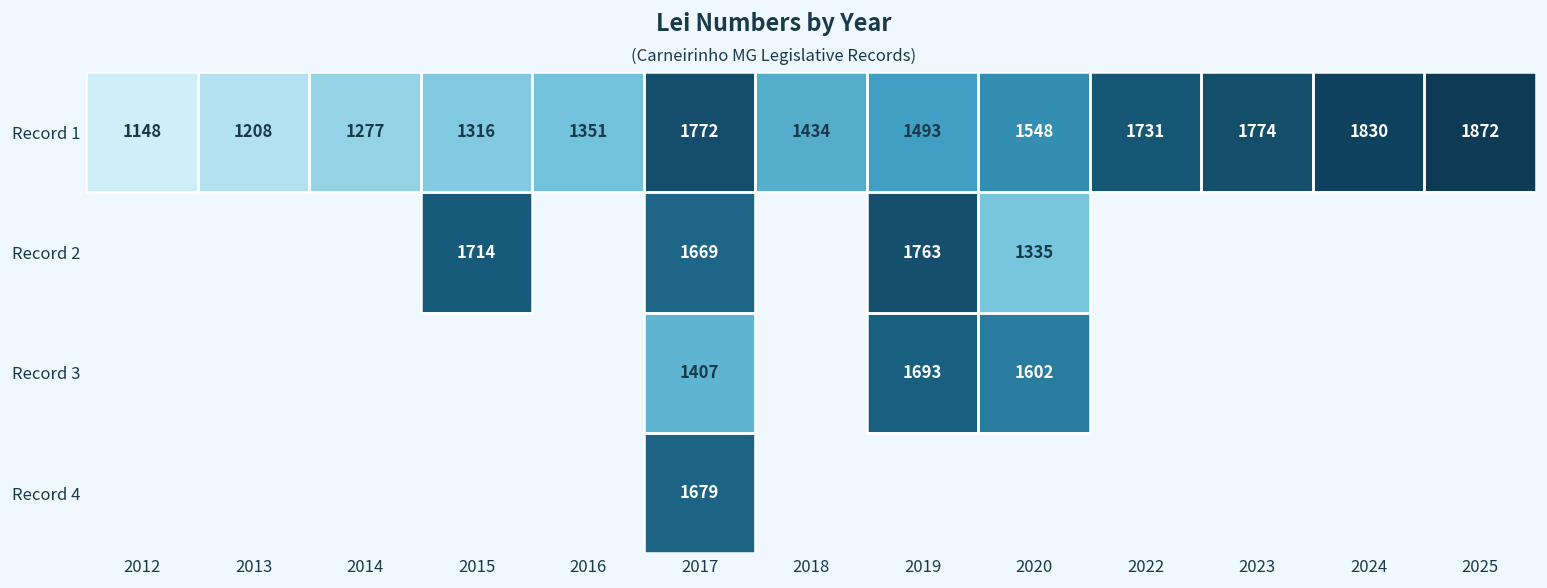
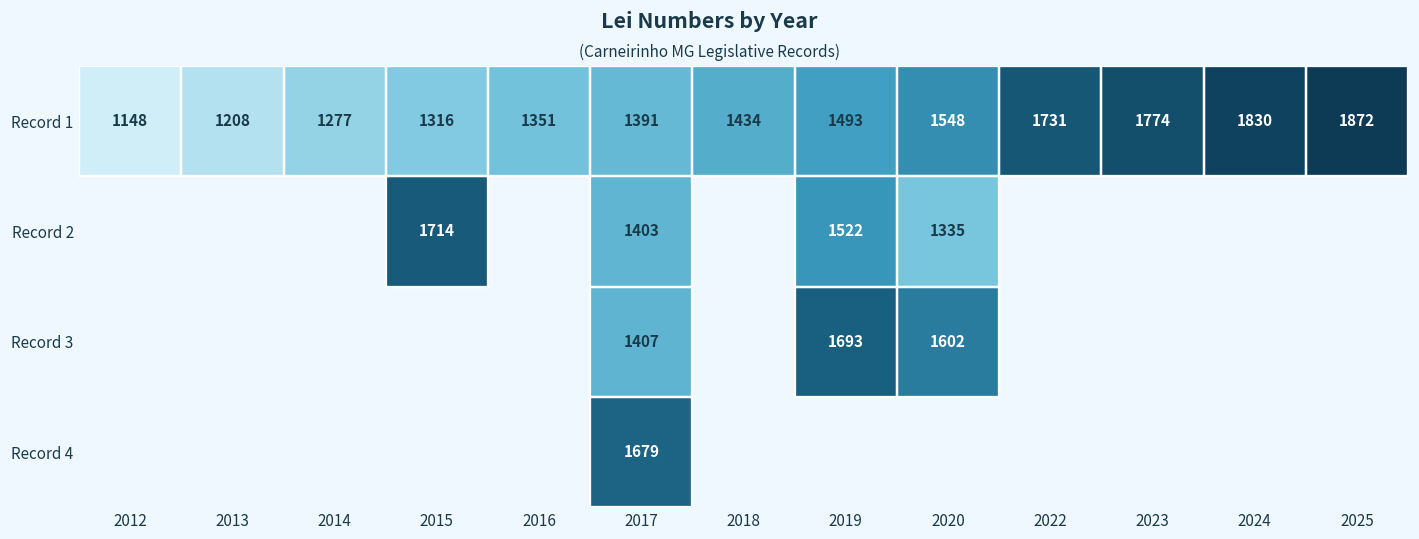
Record 1, 2017: 1772 -> 1391
Record 2, 2017: 1669 -> 1403
Record 2, 2019: 1763 -> 1522
